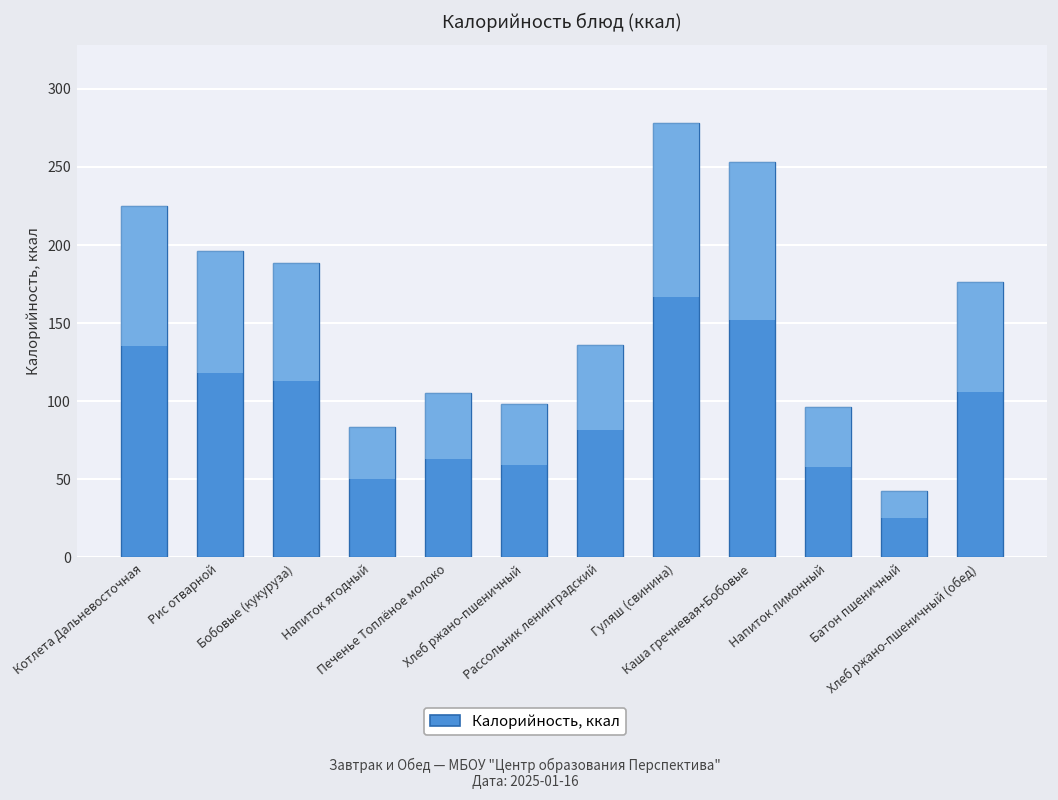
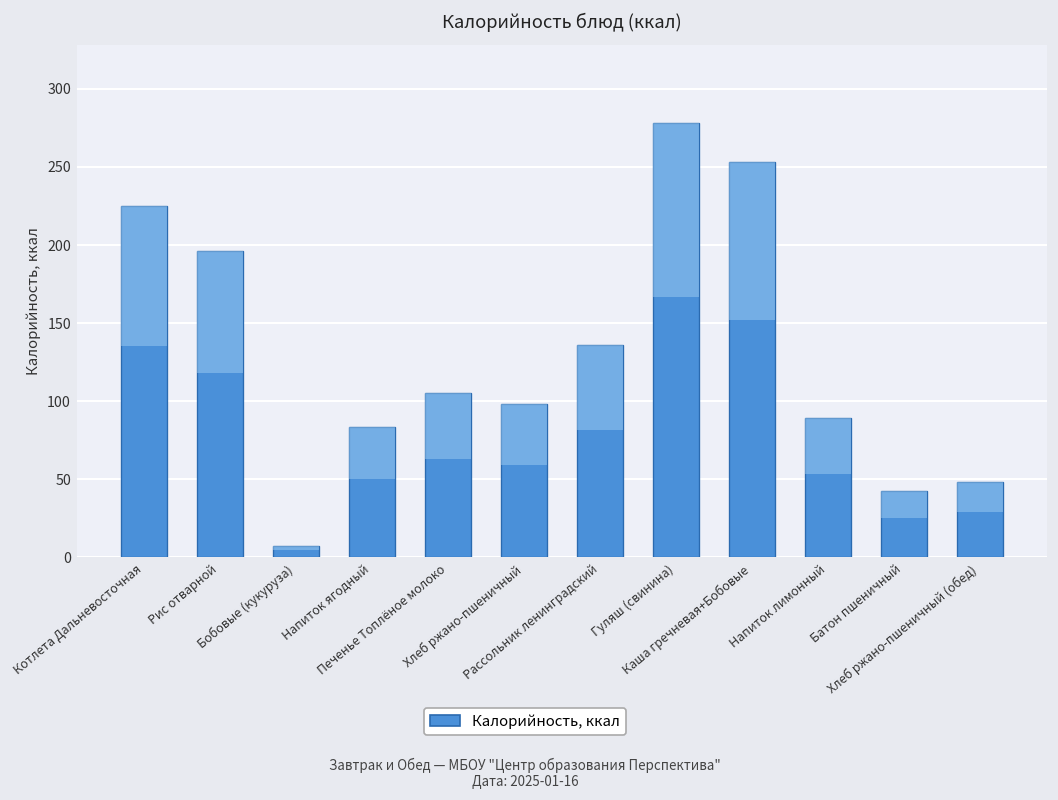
Калорийность, ккал, Бобовые (кукуруза): 188 -> 7
Калорийность, ккал, Напиток лимонный: 96 -> 89
Калорийность, ккал, Хлеб ржано-пшеничный (обед): 176 -> 48
